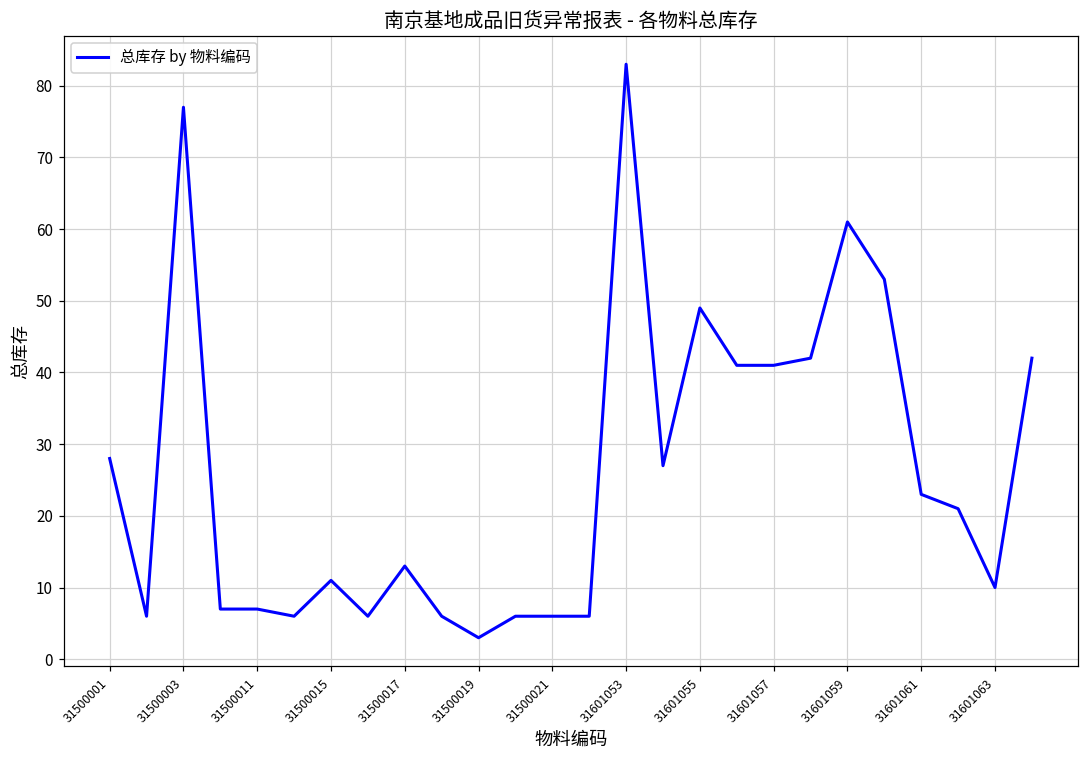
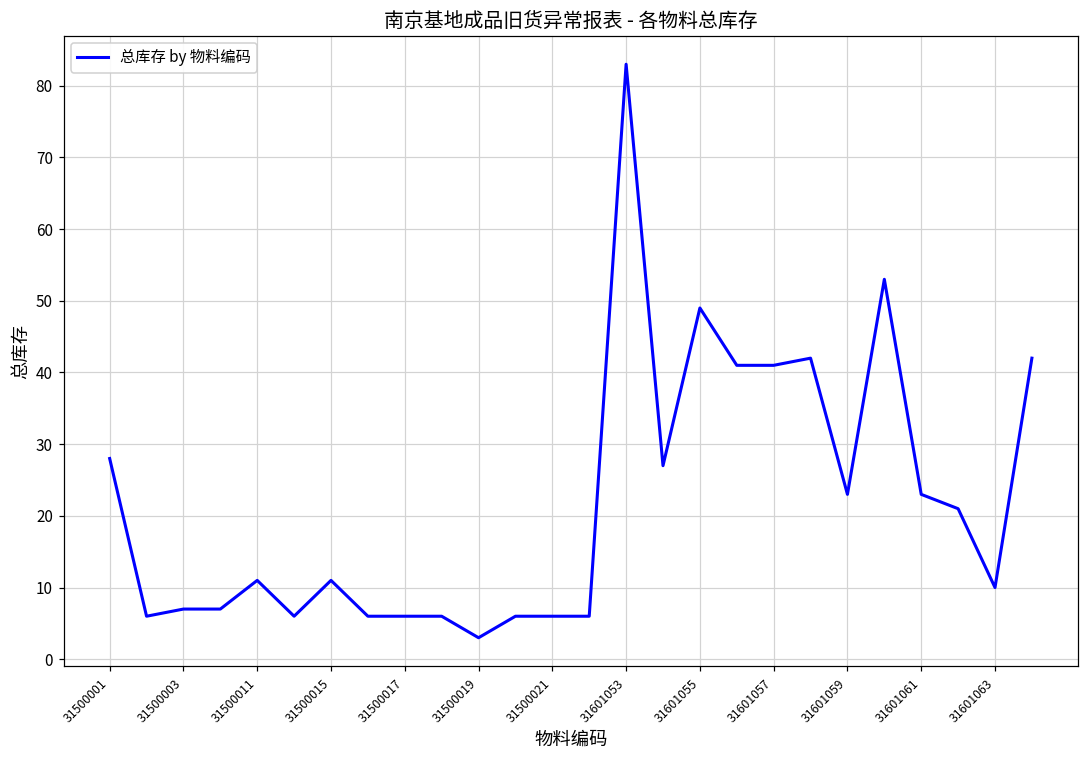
31500003: 77 -> 7
31500011: 7 -> 11
31500017: 13 -> 6
31601059: 61 -> 23
